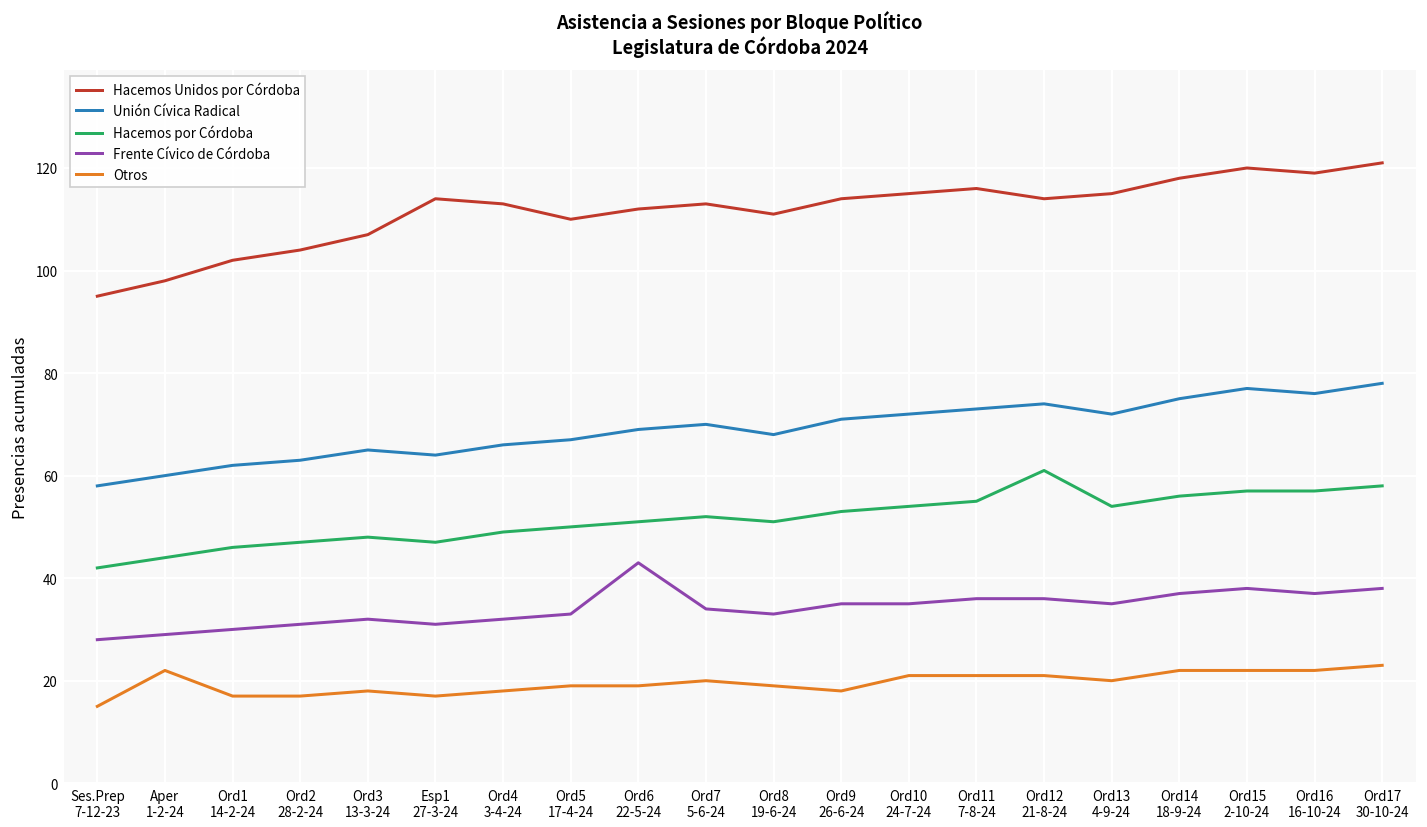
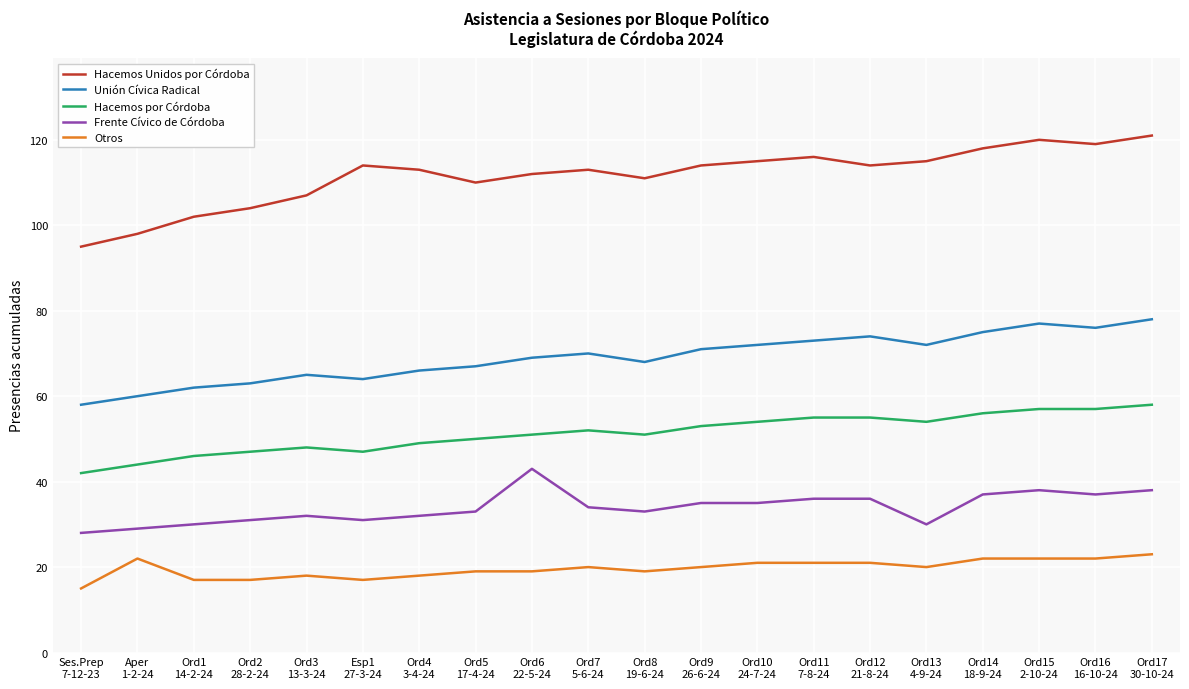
Otros, Ord9 26-6-24: 18 -> 20
Hacemos por Córdoba, Ord12 21-8-24: 61 -> 55
Frente Cívico de Córdoba, Ord13 4-9-24: 35 -> 30
